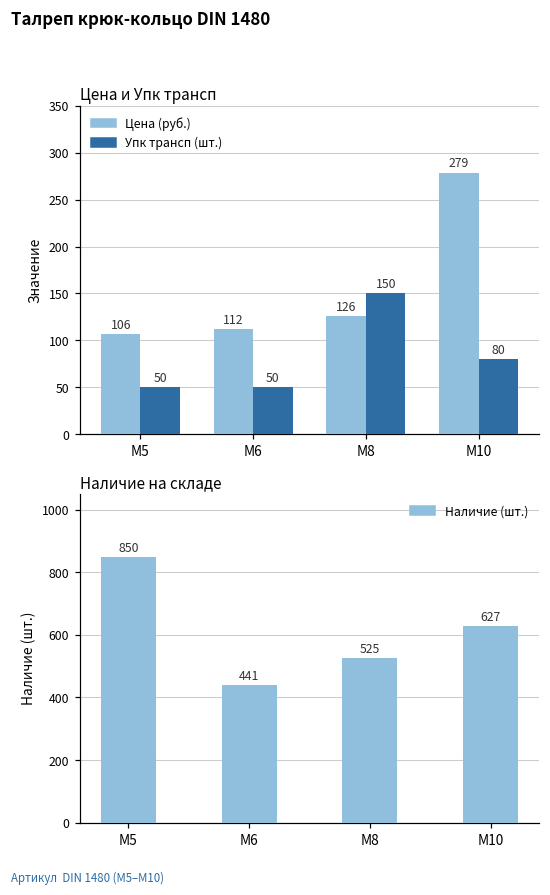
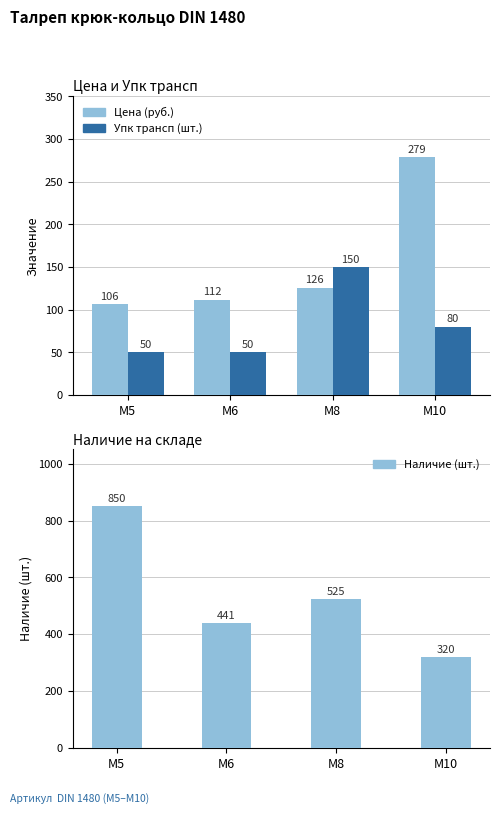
Наличие на складе, М10: 627 -> 320
